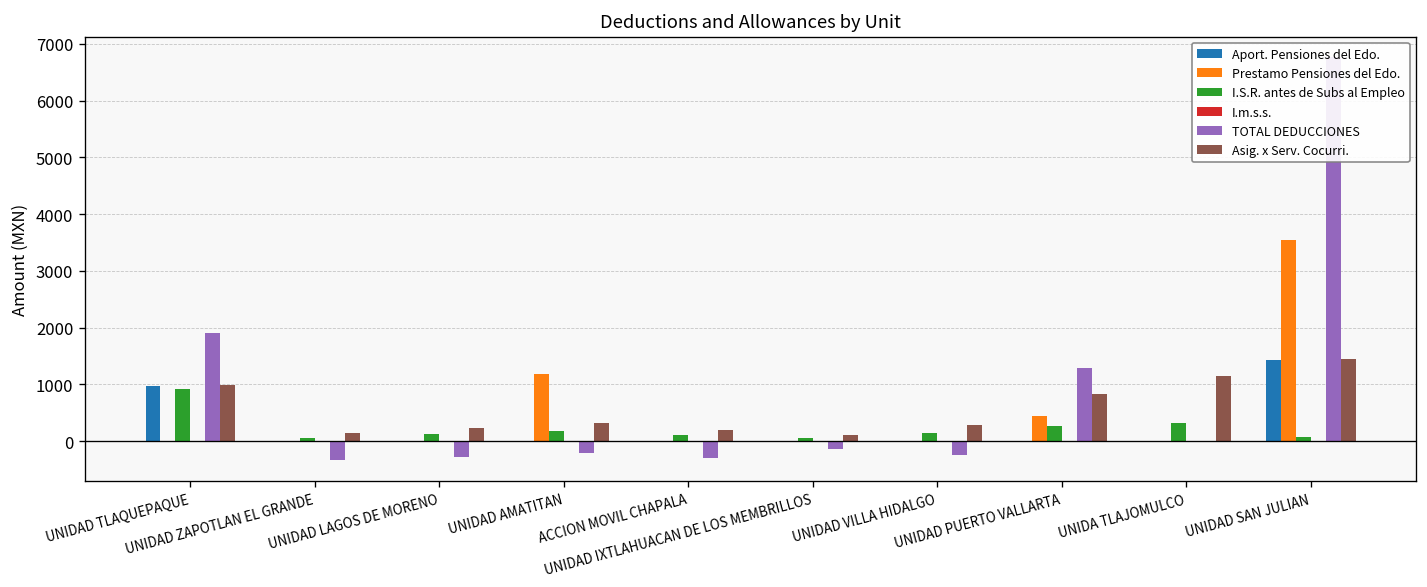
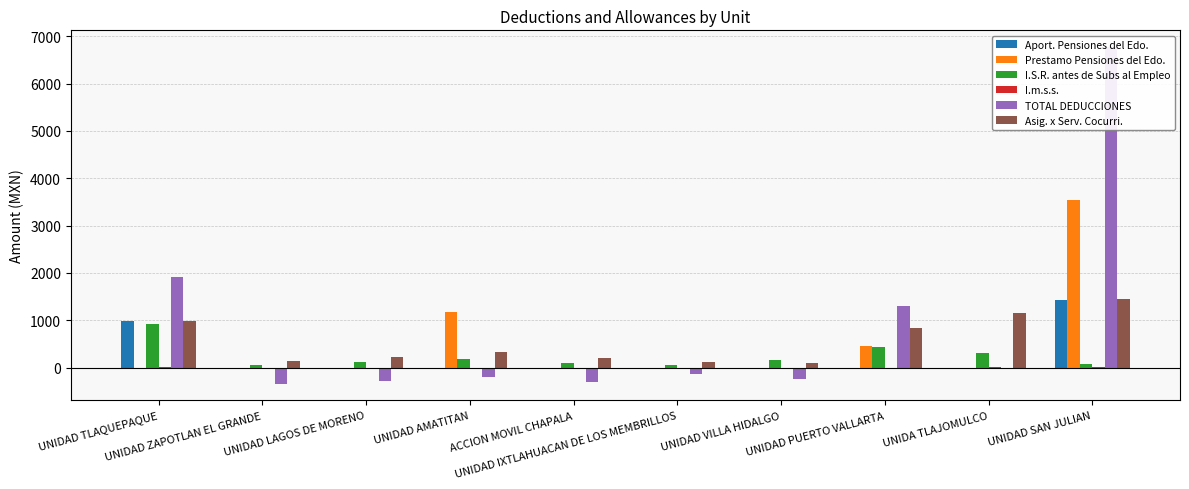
Asig. x Serv. Cocurri., UNIDAD VILLA HIDALGO: 300 -> 100
I.S.R. antes de Subs al Empleo, UNIDAD PUERTO VALLARTA: 300 -> 400
